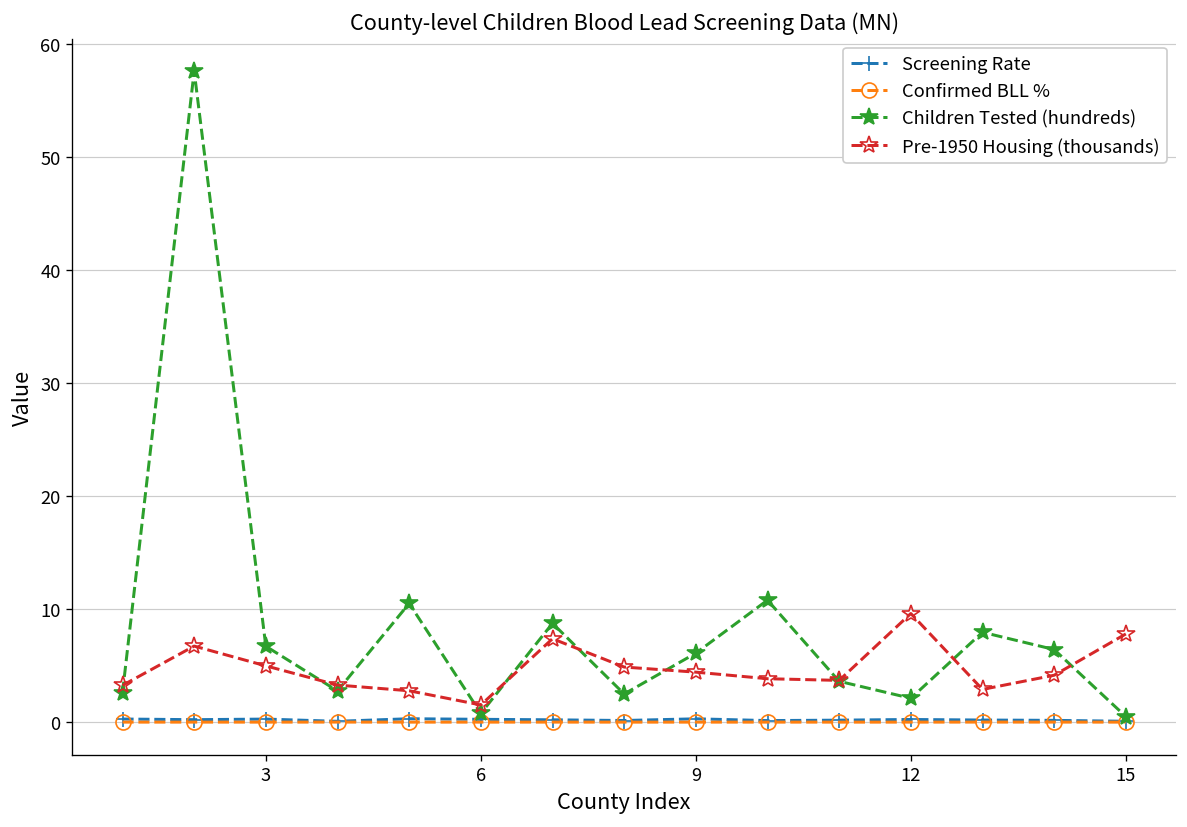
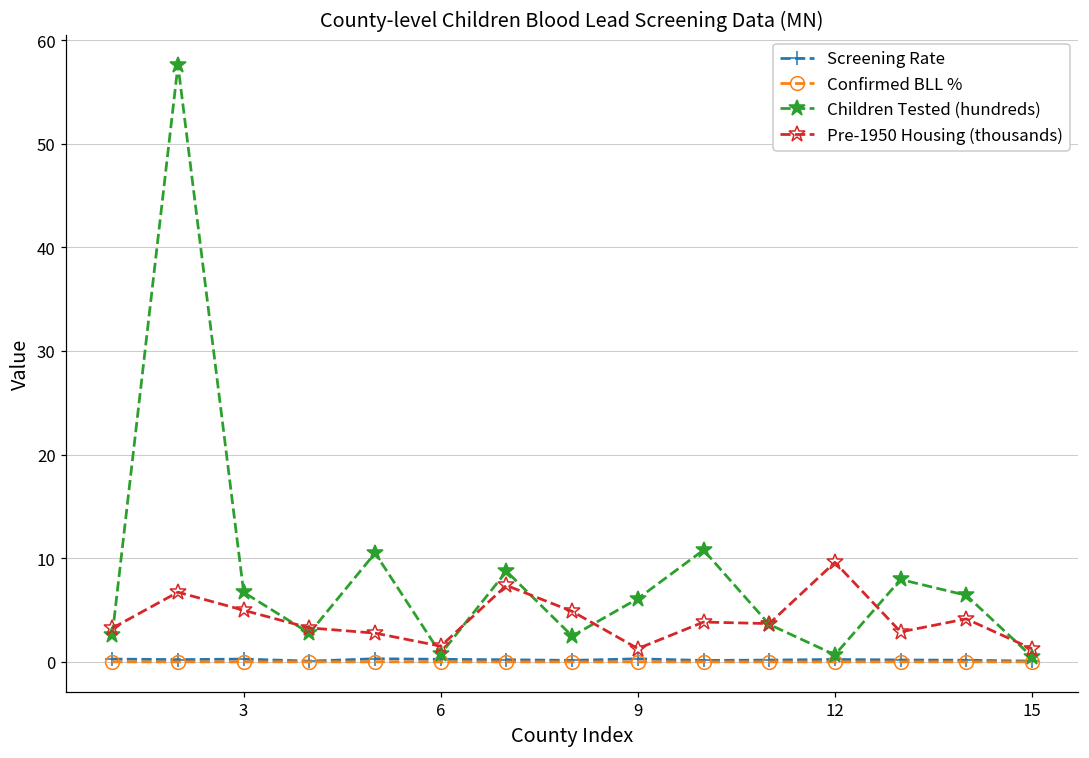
Pre-1950 Housing (thousands), 9: 4 -> 1
Children Tested (hundreds), 12: 2 -> 1
Pre-1950 Housing (thousands), 15: 8 -> 1
